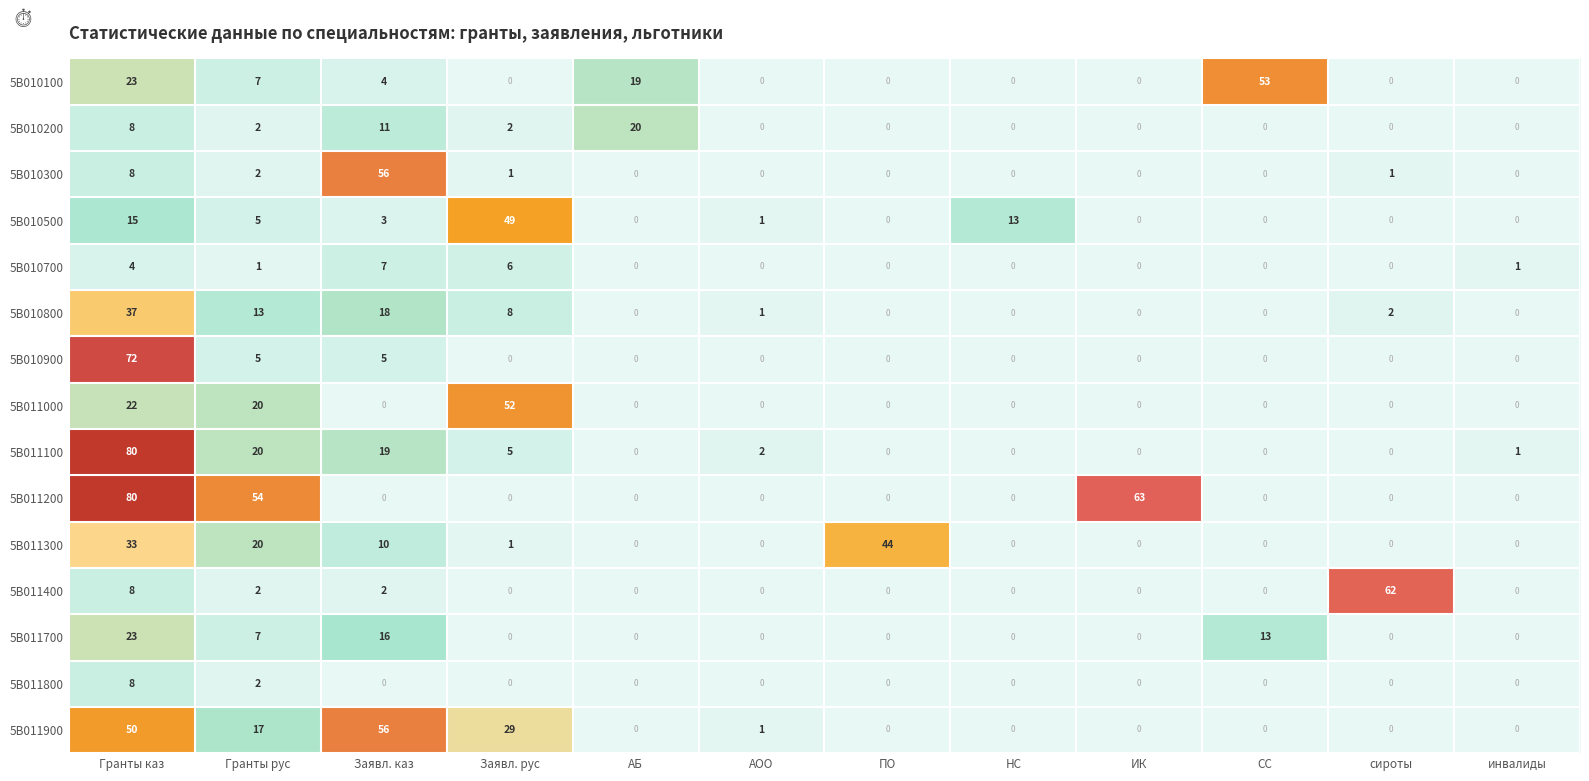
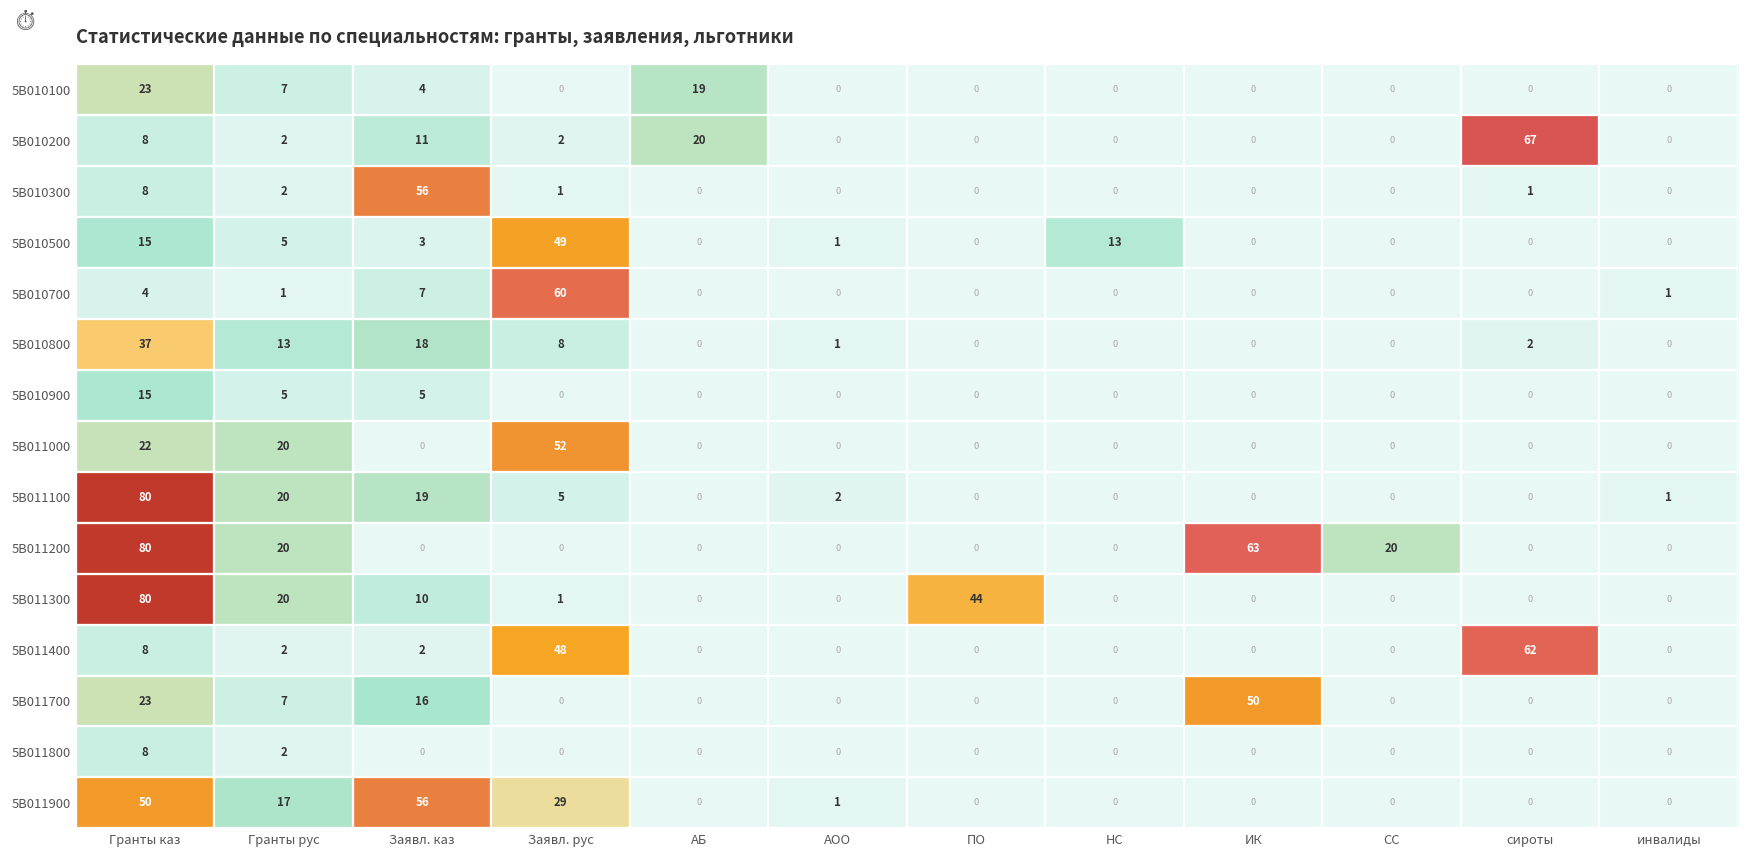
5B010100, СС: 53 -> 0
5B010200, сироты: 0 -> 67
5B010700, Заявл. рус: 6 -> 60
5B010900, Гранты каз: 72 -> 15
5B011200, Гранты рус: 54 -> 20
5B011200, СС: 0 -> 20
5B011300, Гранты каз: 33 -> 80
5B011400, Заявл. рус: 0 -> 48
5B011700, ИК: 0 -> 50
5B011700, СС: 13 -> 0
